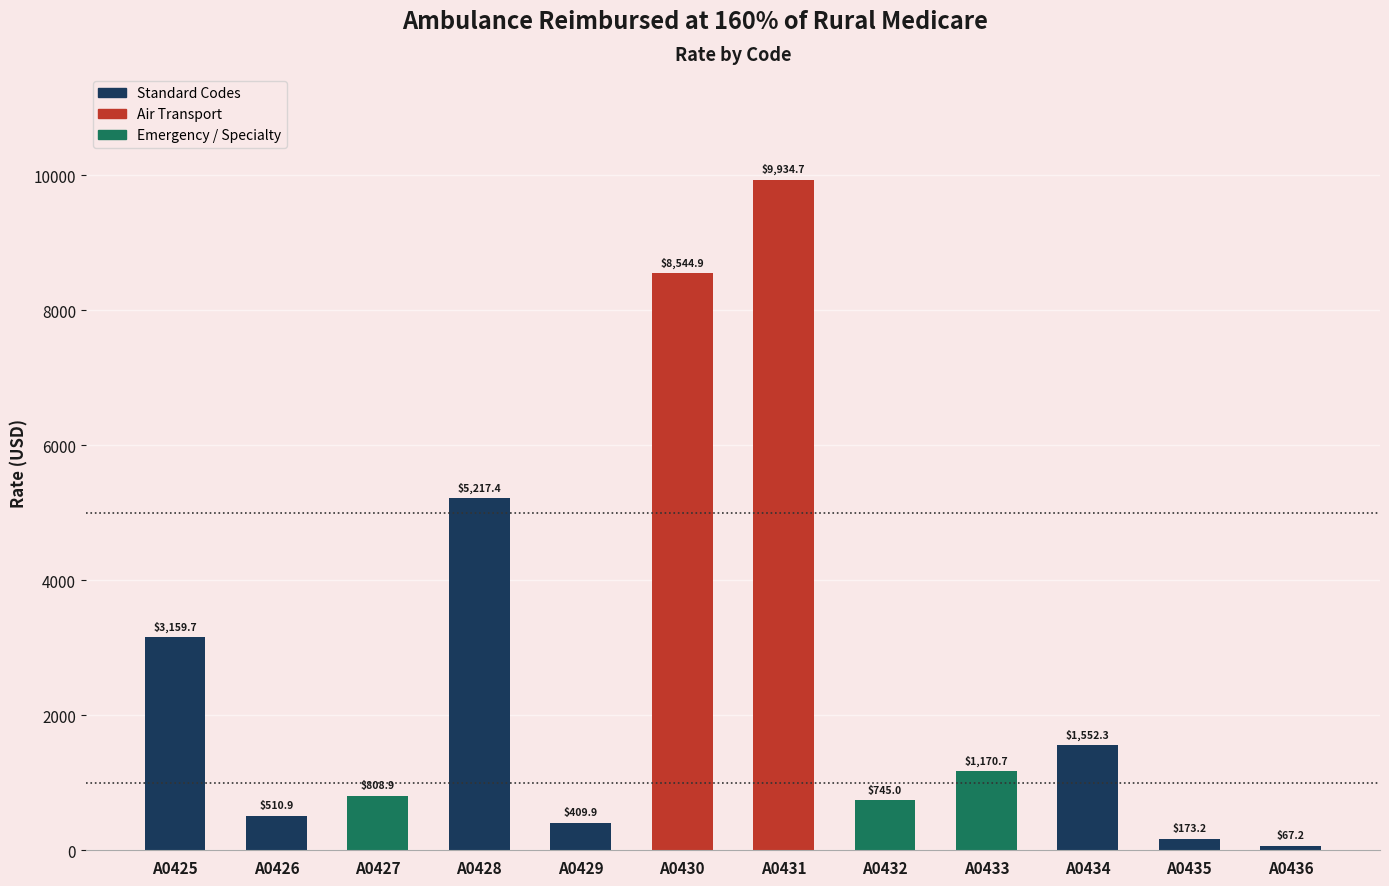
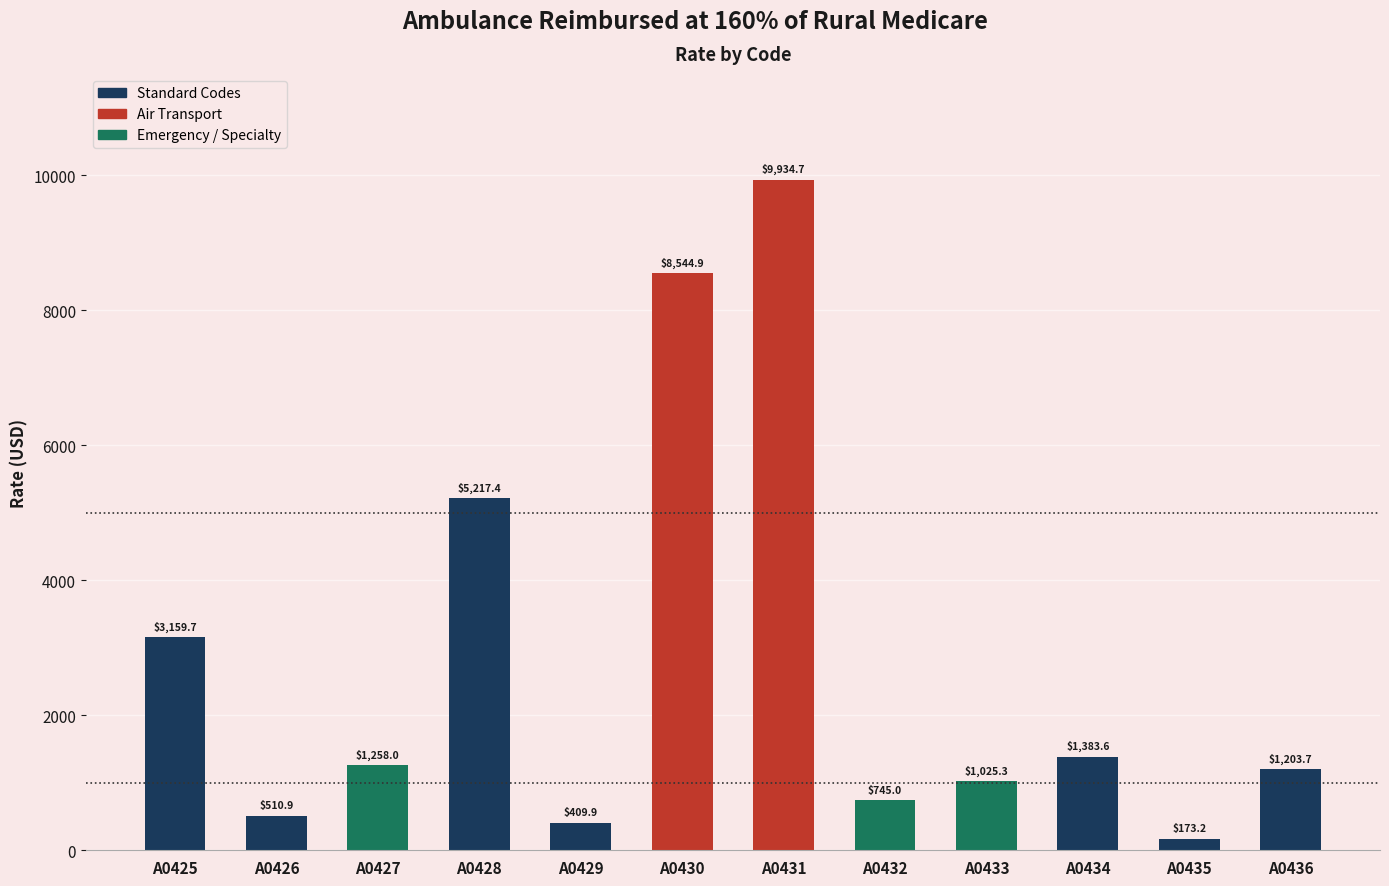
A0427: $808.9 -> $1,258.0
A0433: $1,170.7 -> $1,025.3
A0434: $1,552.3 -> $1,383.6
A0436: $67.2 -> $1,203.7
